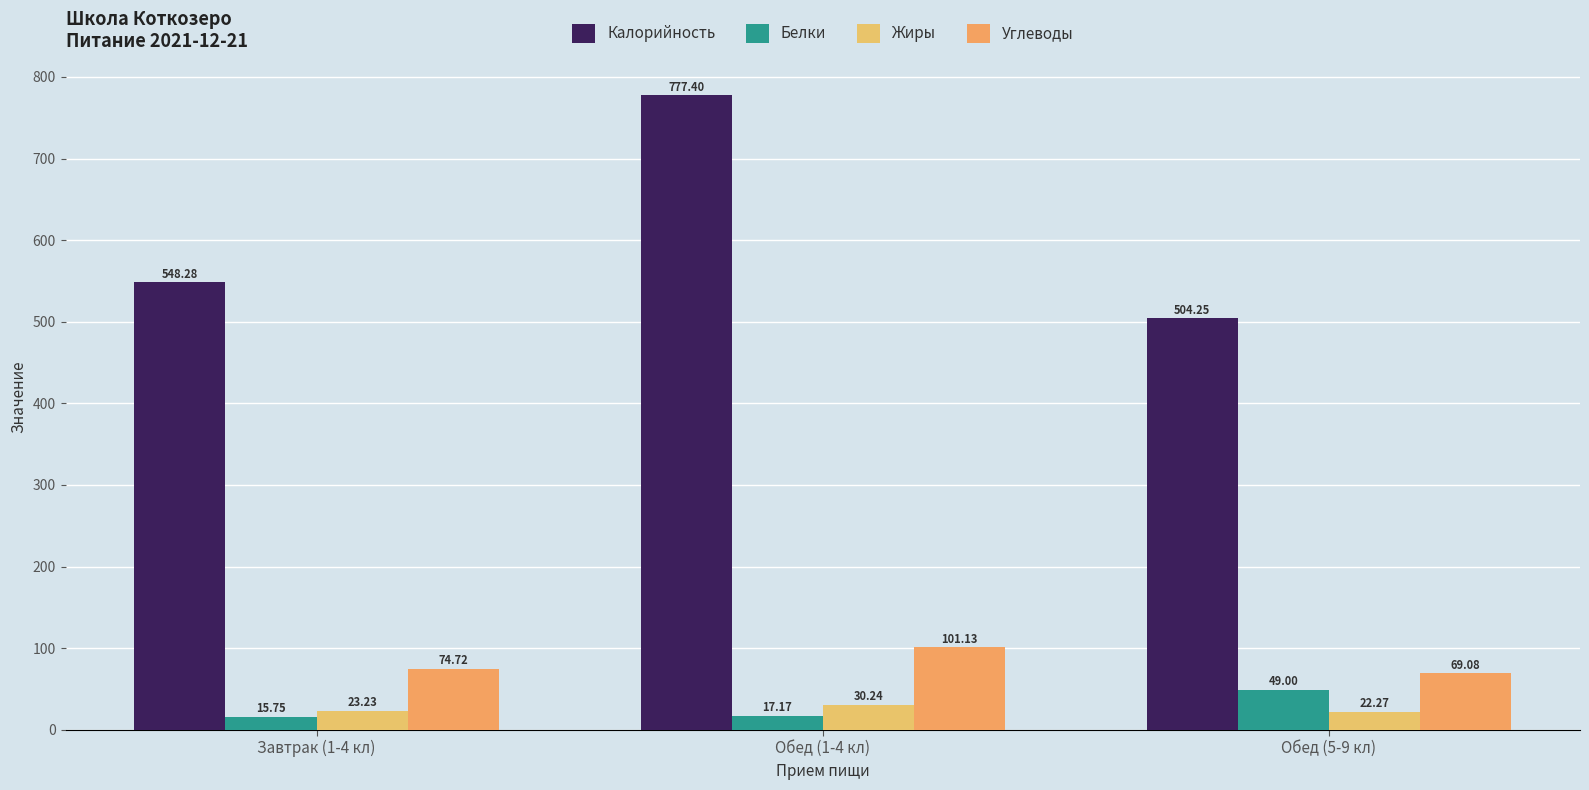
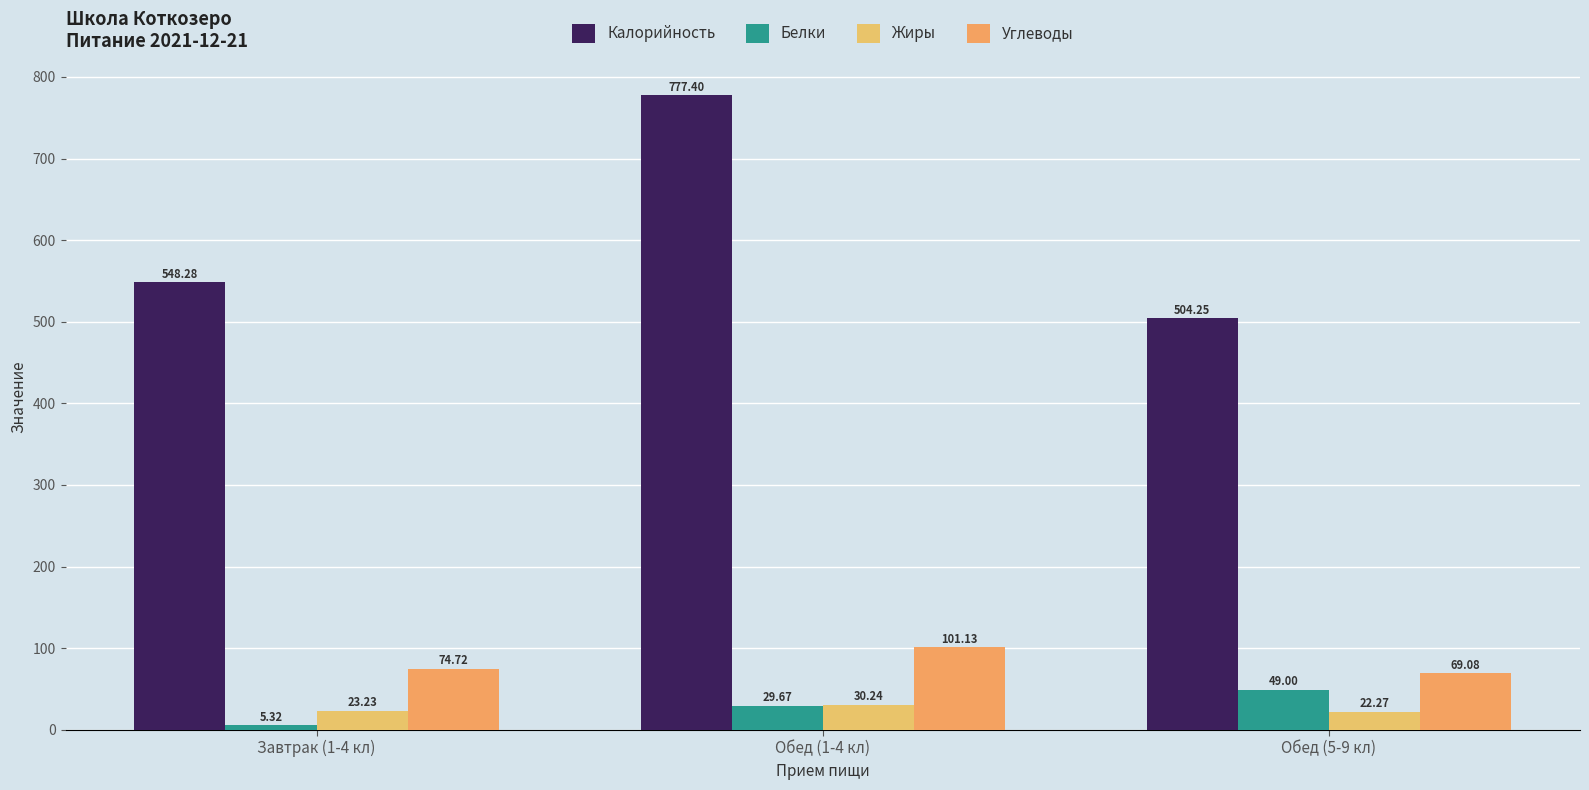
Белки, Завтрак (1-4 кл): 15.75 -> 5.32
Белки, Обед (1-4 кл): 17.17 -> 29.67
